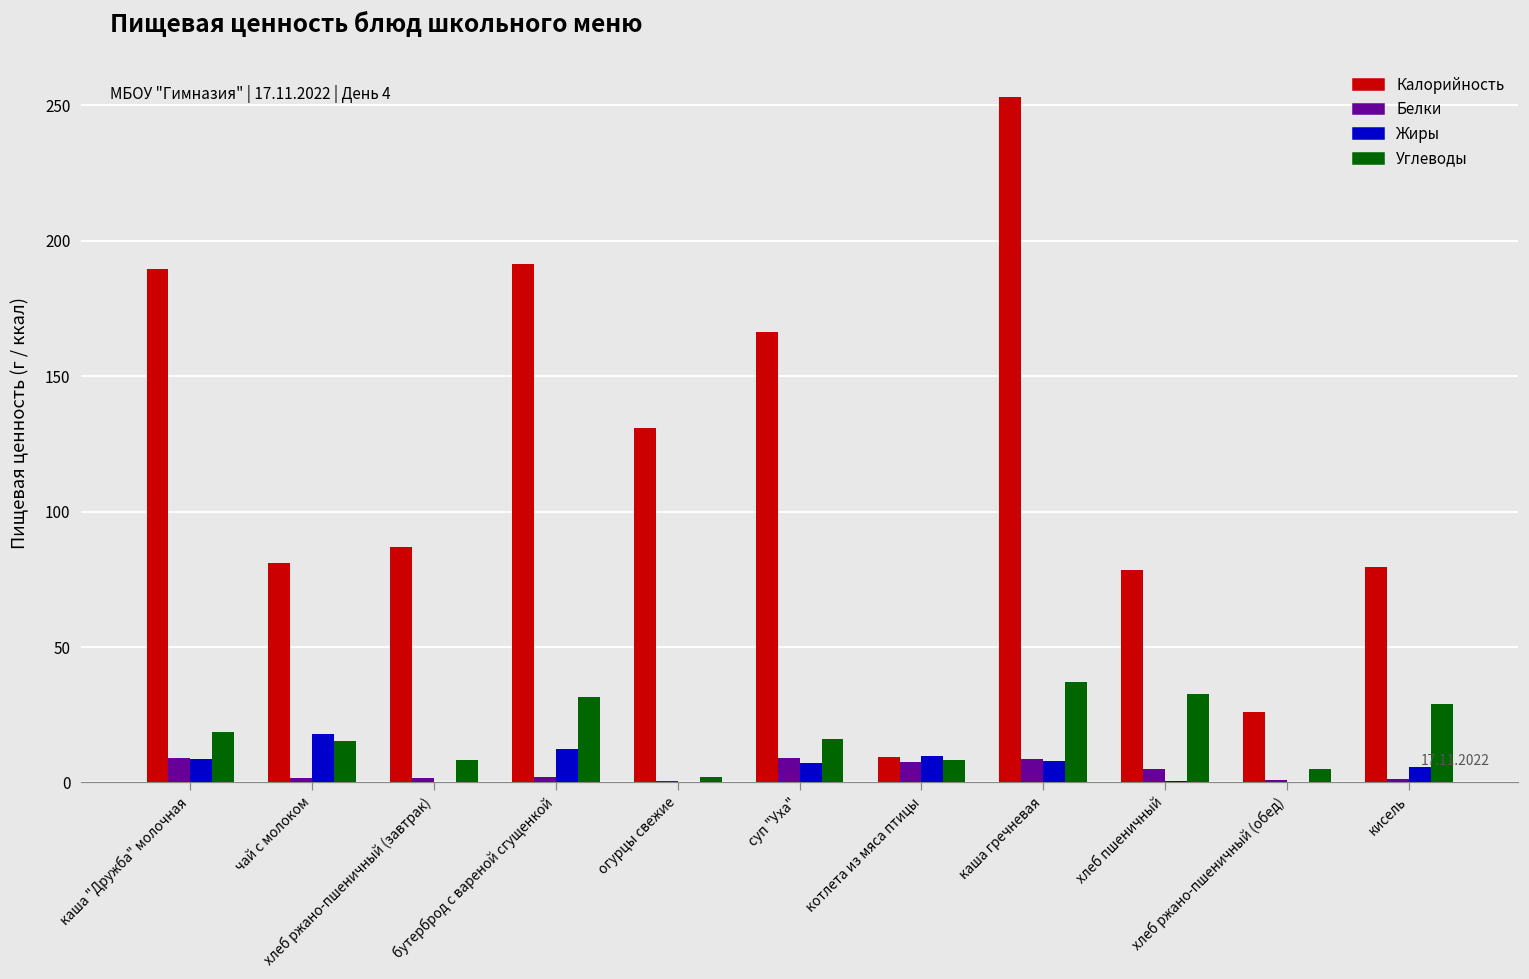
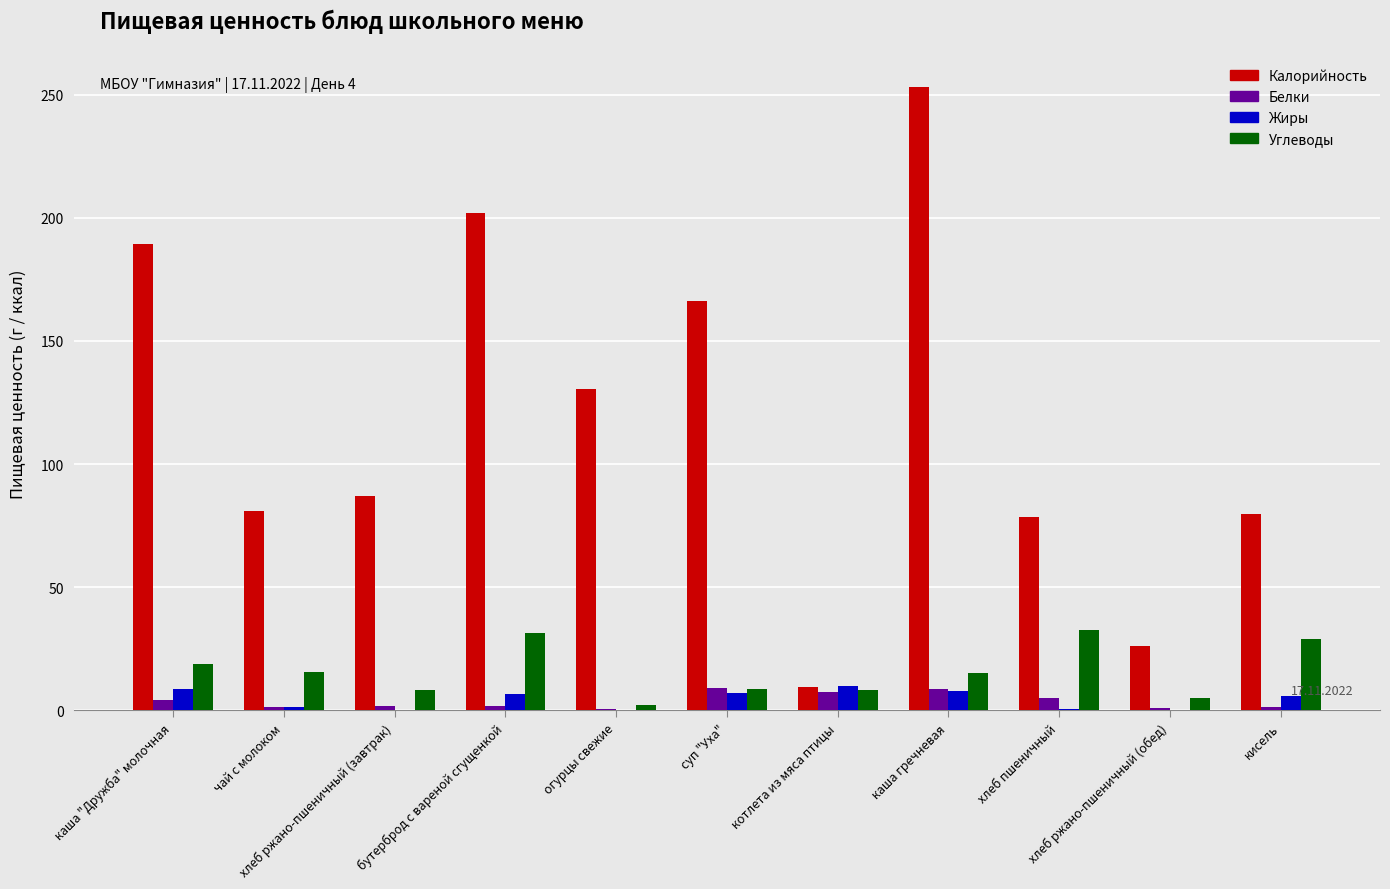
Белки, каша "Дружба" молочная: 9 -> 4
Жиры, чай с молоком: 18 -> 1
Калорийность, бутерброд с вареной сгущенкой: 191 -> 202
Жиры, бутерброд с вареной сгущенкой: 12 -> 7
Углеводы, суп "Уха": 16 -> 9
Углеводы, каша гречневая: 37 -> 15
